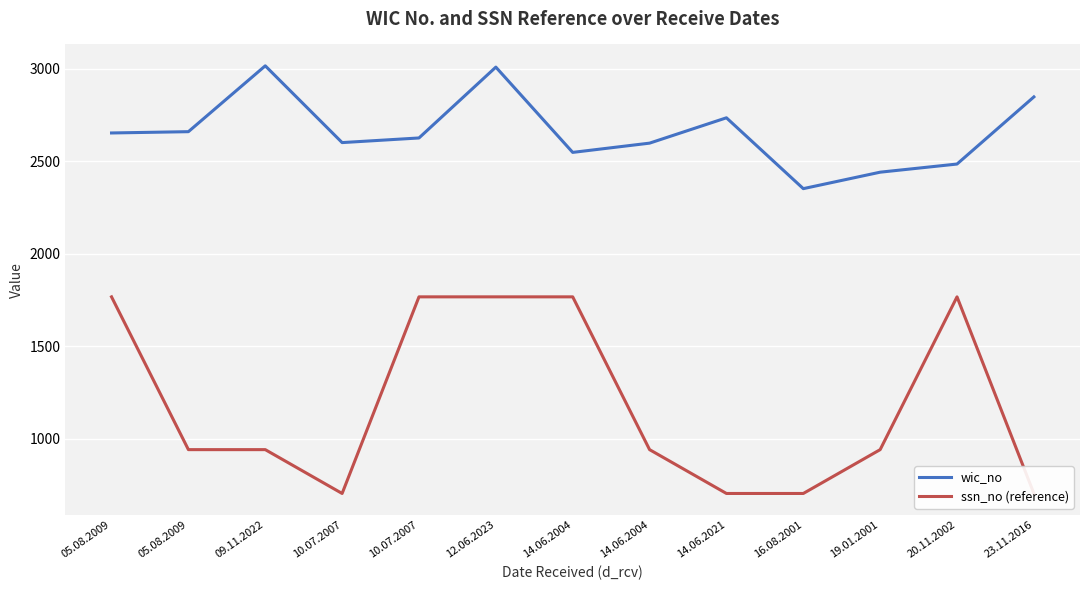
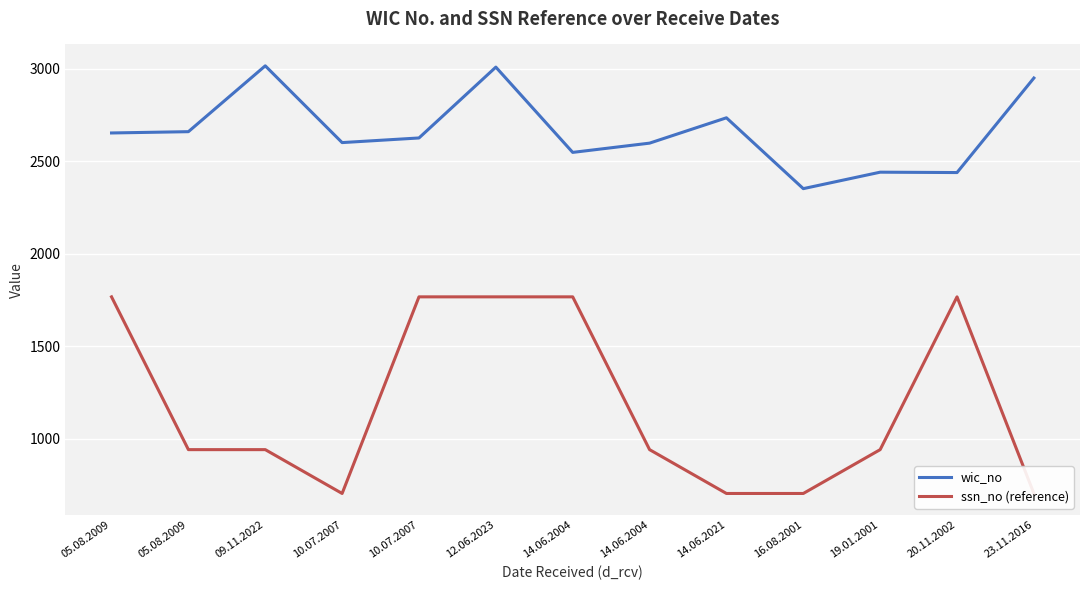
wic_no, 20.11.2002: 2490 -> 2440
wic_no, 23.11.2016: 2850 -> 2950
